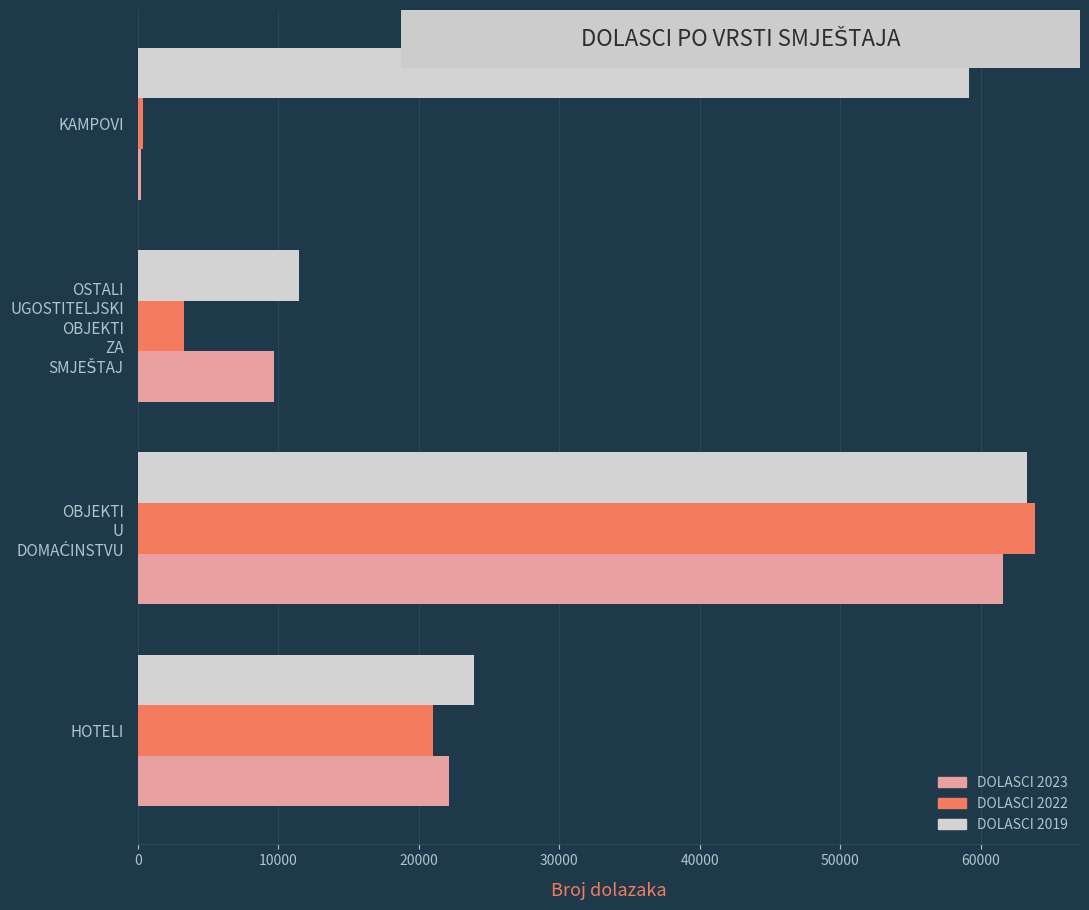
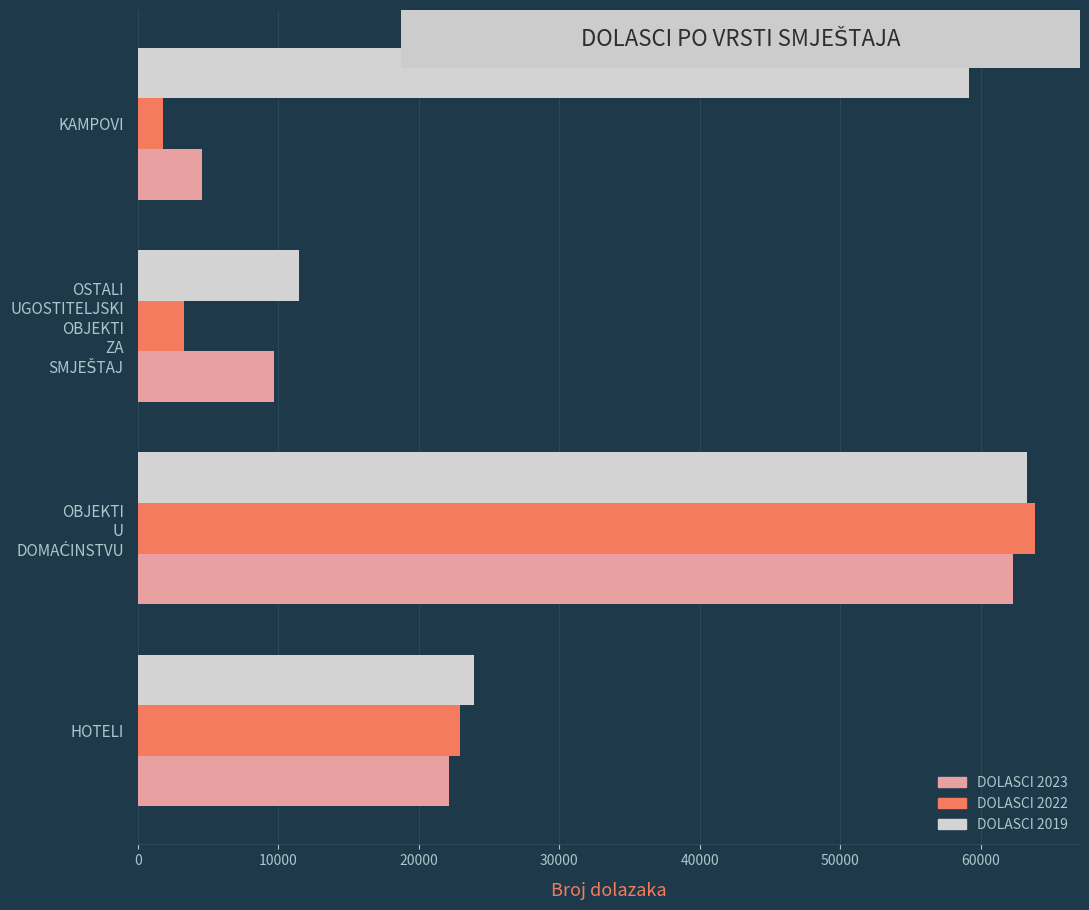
DOLASCI 2022, KAMPOVI: 400 -> 1800
DOLASCI 2023, KAMPOVI: 200 -> 4600
DOLASCI 2023, OBJEKTI U DOMAĆINSTVU: 61600 -> 62300
DOLASCI 2022, HOTELI: 21000 -> 23000
